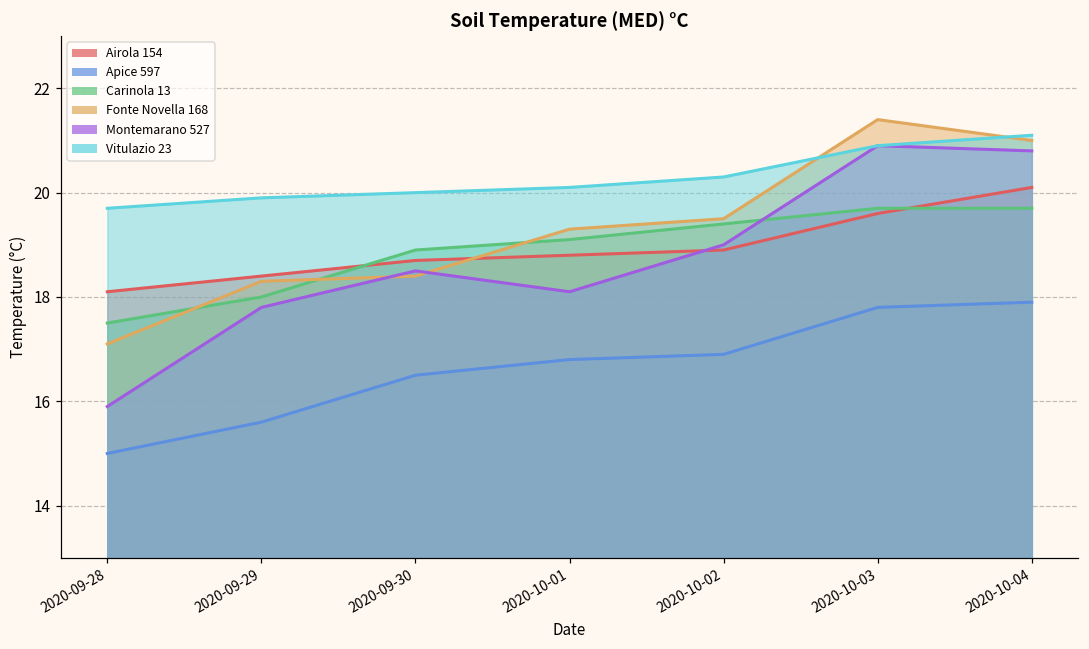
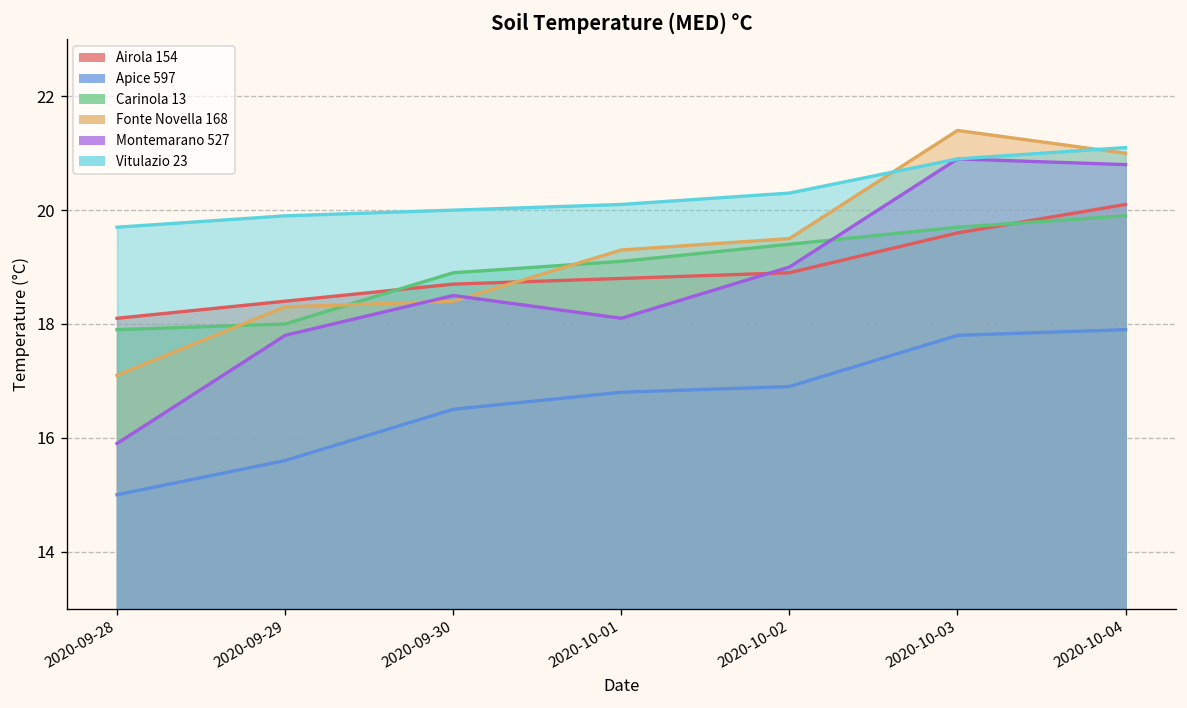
Carinola 13, 2020-09-28: 17.5 -> 17.9
Carinola 13, 2020-10-04: 19.7 -> 19.9
